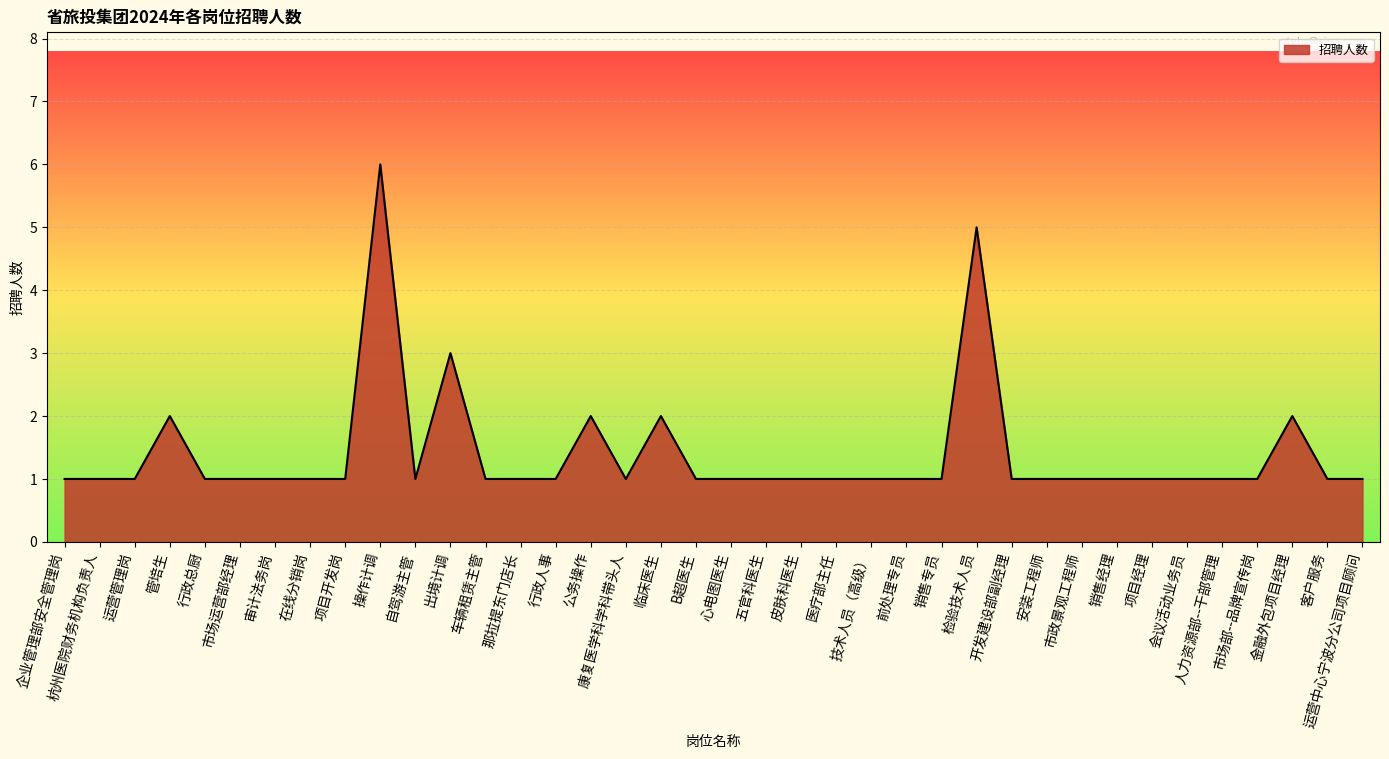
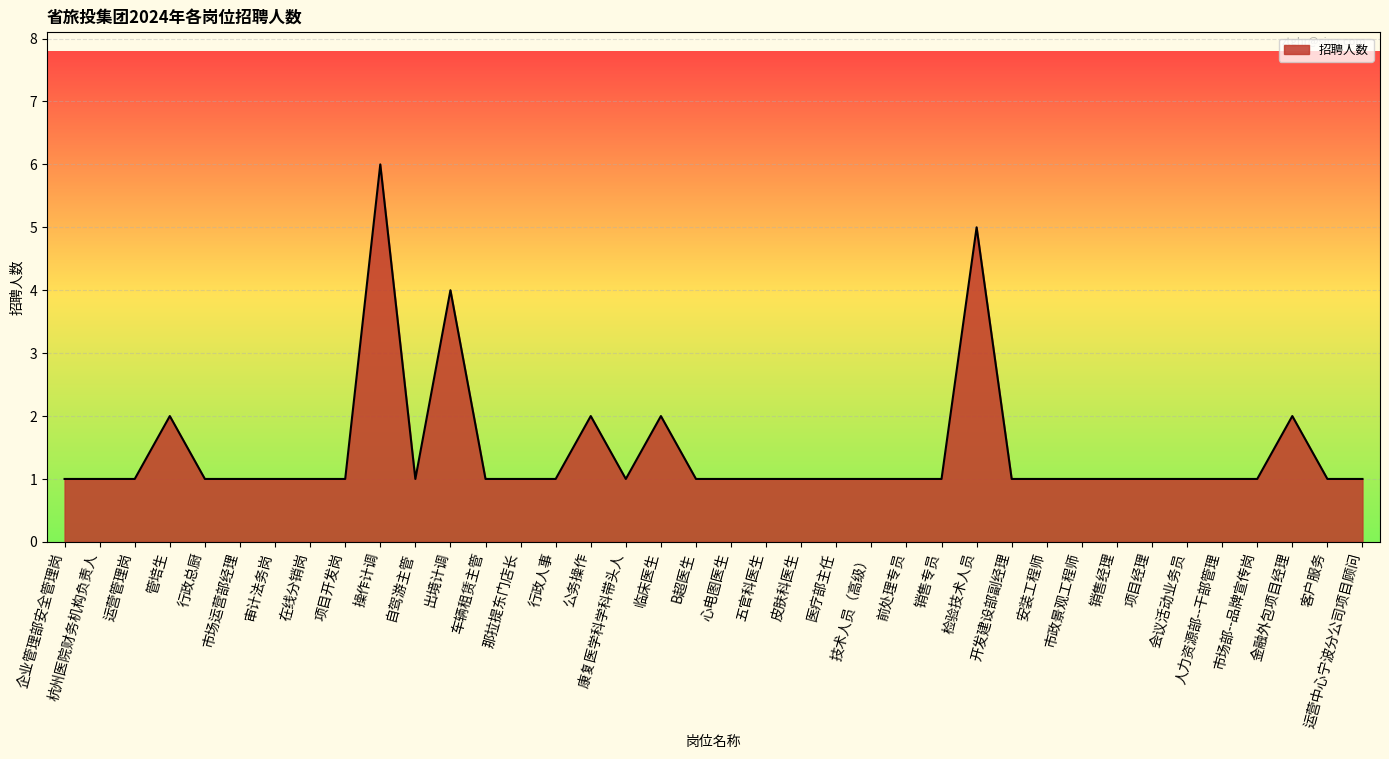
出境计调: 3 -> 4
